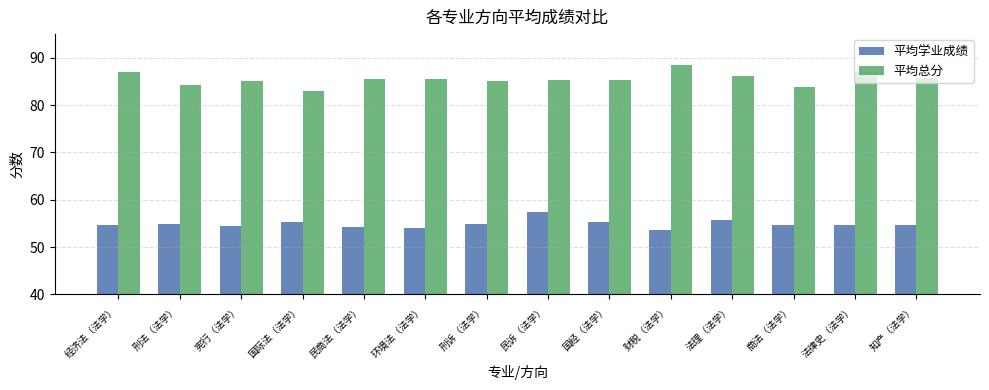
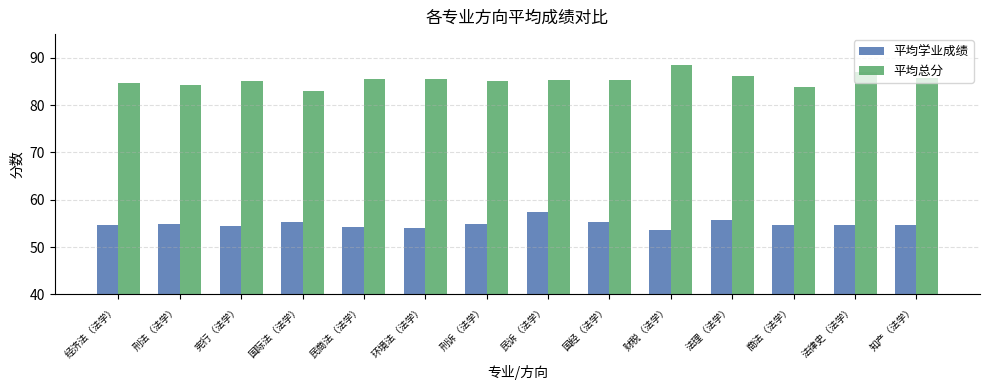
平均总分, 经济法（法学）: 87 -> 85
